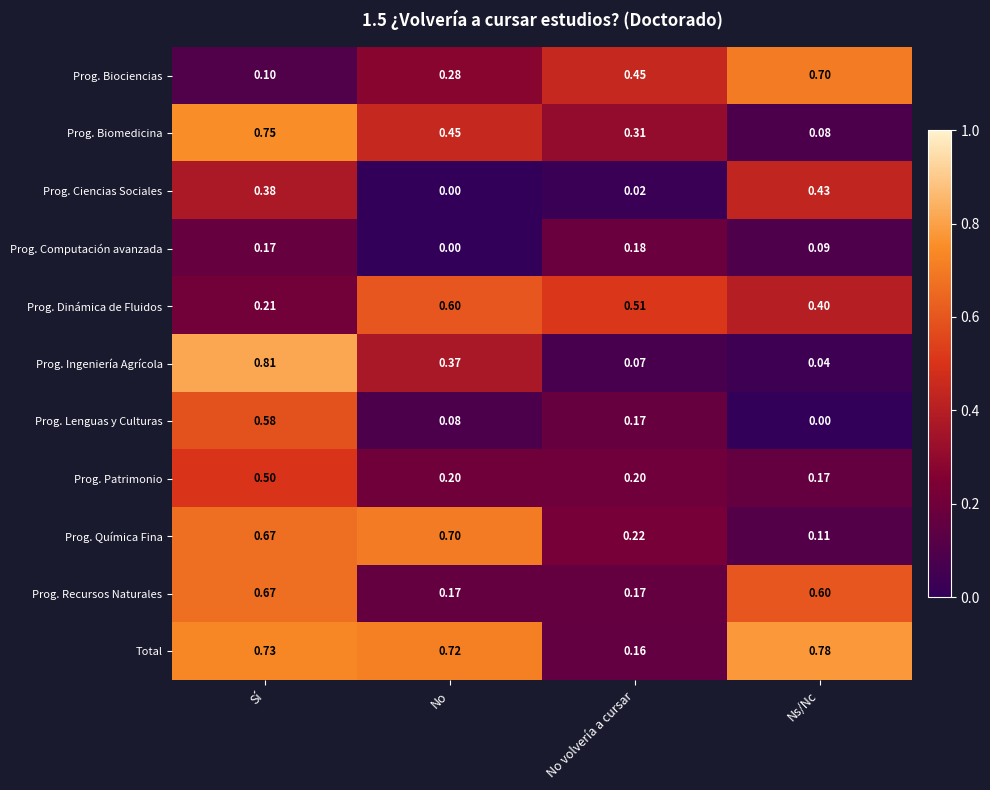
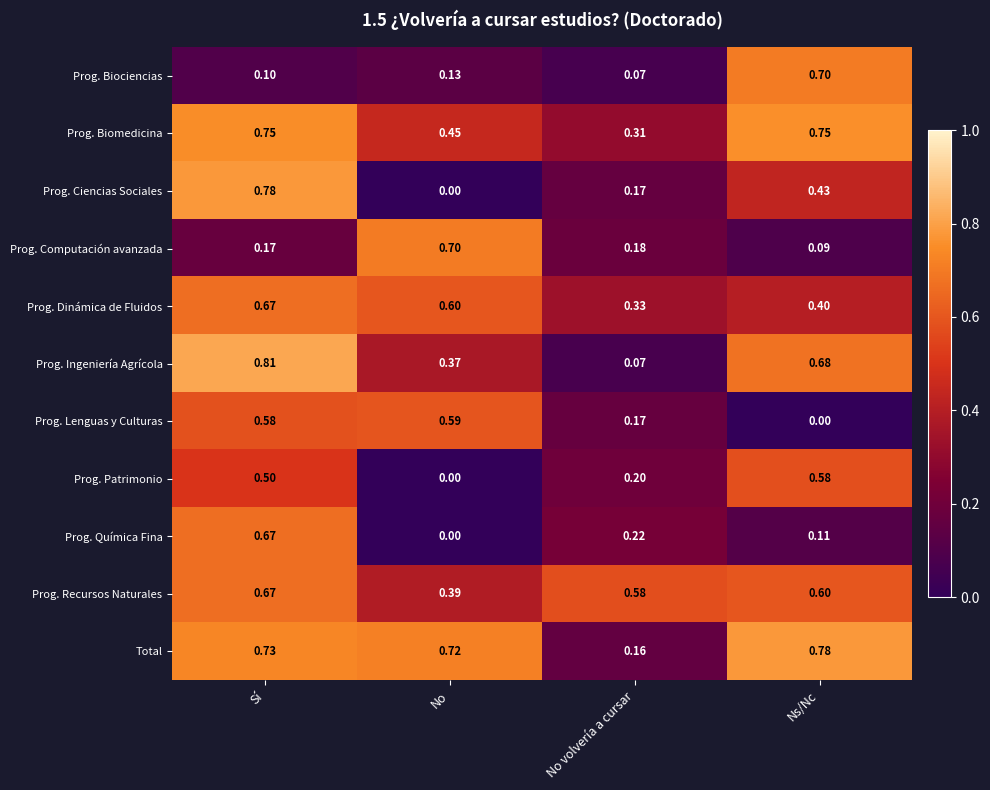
Prog. Biociencias, No: 0.28 -> 0.13
Prog. Biociencias, No volvería a cursar: 0.45 -> 0.07
Prog. Biomedicina, Ns/Nc: 0.08 -> 0.75
Prog. Ciencias Sociales, Sí: 0.38 -> 0.78
Prog. Ciencias Sociales, No volvería a cursar: 0.02 -> 0.17
Prog. Computación avanzada, No: 0.00 -> 0.70
Prog. Dinámica de Fluidos, Sí: 0.21 -> 0.67
Prog. Dinámica de Fluidos, No volvería a cursar: 0.51 -> 0.33
Prog. Ingeniería Agrícola, Ns/Nc: 0.04 -> 0.68
Prog. Lenguas y Culturas, No: 0.08 -> 0.59
Prog. Patrimonio, No: 0.20 -> 0.00
Prog. Patrimonio, Ns/Nc: 0.17 -> 0.58
Prog. Química Fina, No: 0.70 -> 0.00
Prog. Recursos Naturales, No: 0.17 -> 0.39
Prog. Recursos Naturales, No volvería a cursar: 0.17 -> 0.58
